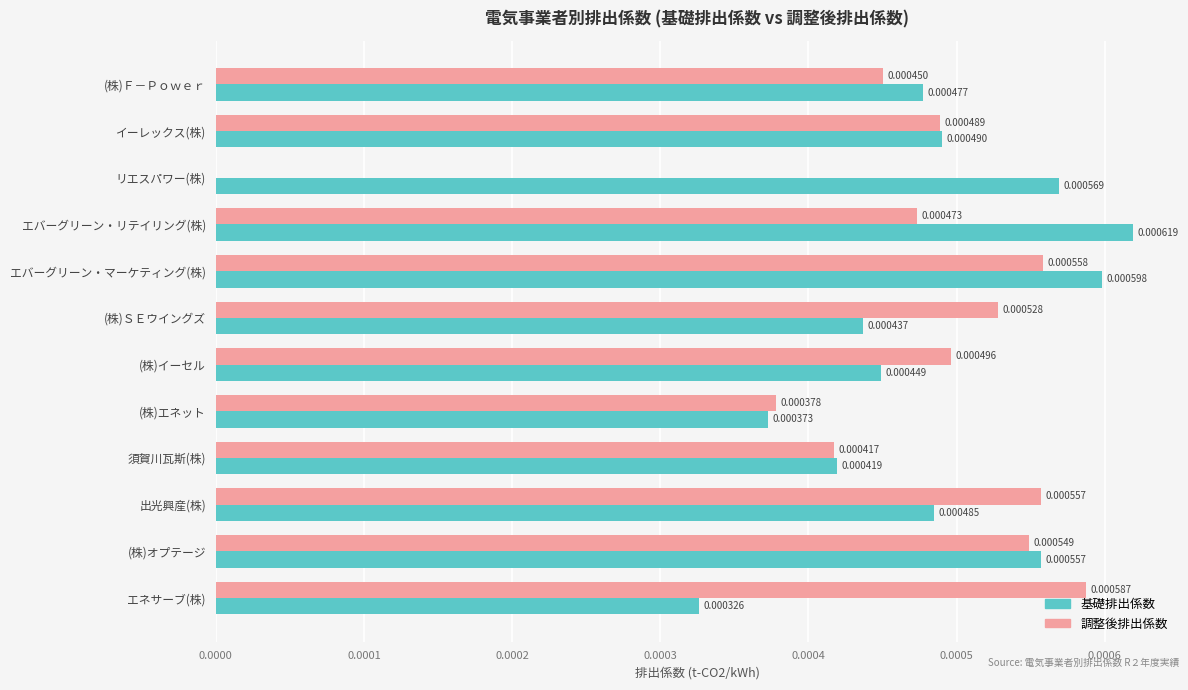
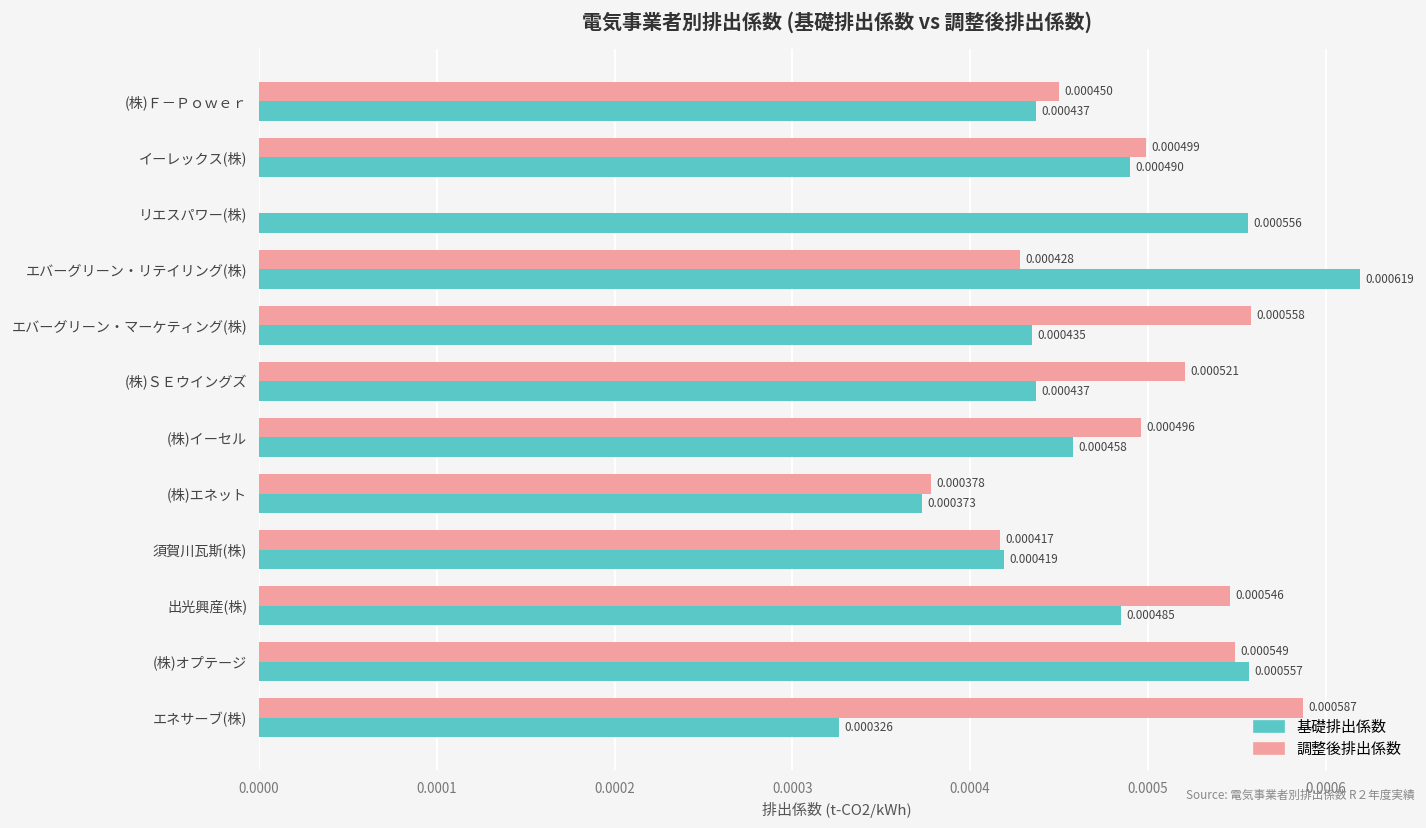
基礎排出係数, (株)Ｆ－Ｐｏｗｅｒ: 0.000477 -> 0.000437
調整後排出係数, イーレックス(株): 0.000489 -> 0.000499
基礎排出係数, リエスパワー(株): 0.000569 -> 0.000556
調整後排出係数, エバーグリーン・リテイリング(株): 0.000473 -> 0.000428
基礎排出係数, エバーグリーン・マーケティング(株): 0.000598 -> 0.000435
調整後排出係数, (株)ＳＥウイングズ: 0.000528 -> 0.000521
基礎排出係数, (株)イーセル: 0.000449 -> 0.000458
調整後排出係数, 出光興産(株): 0.000557 -> 0.000546
